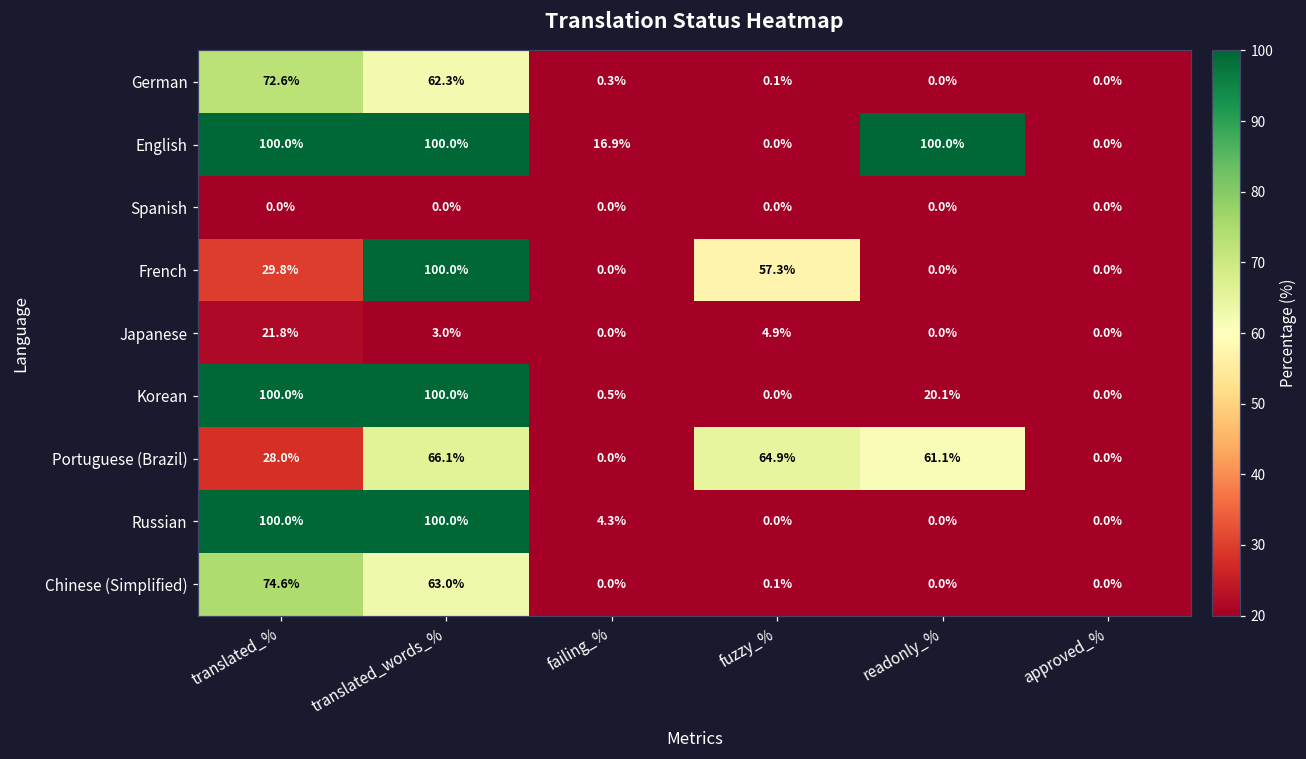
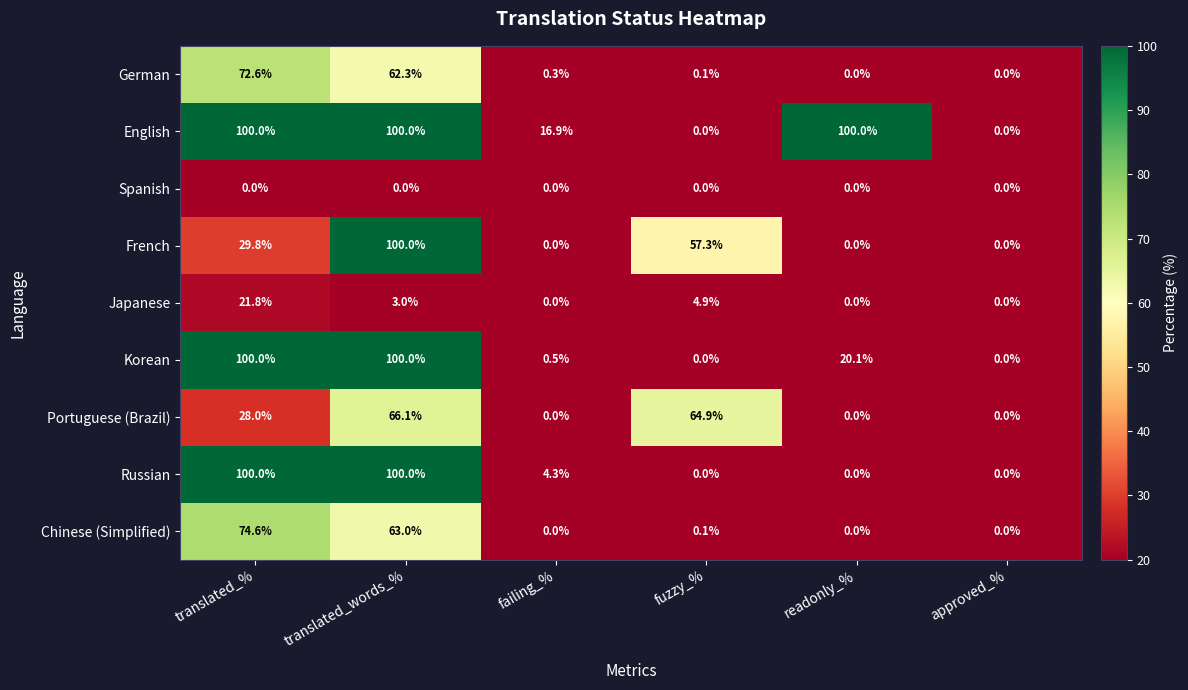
Portuguese (Brazil), readonly_%: 61.1% -> 0.0%
